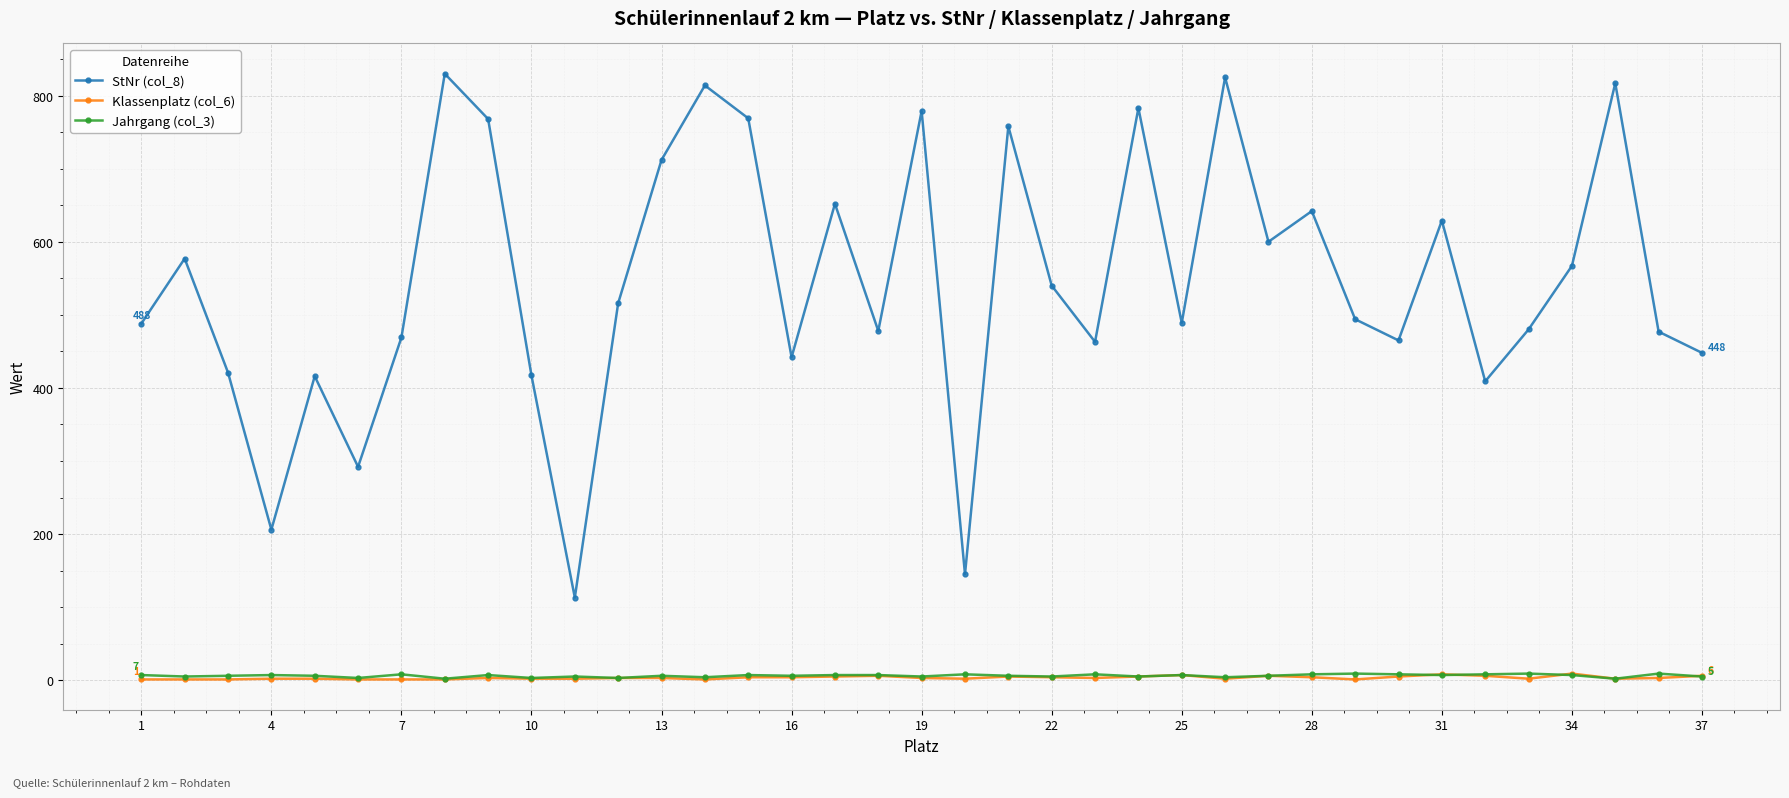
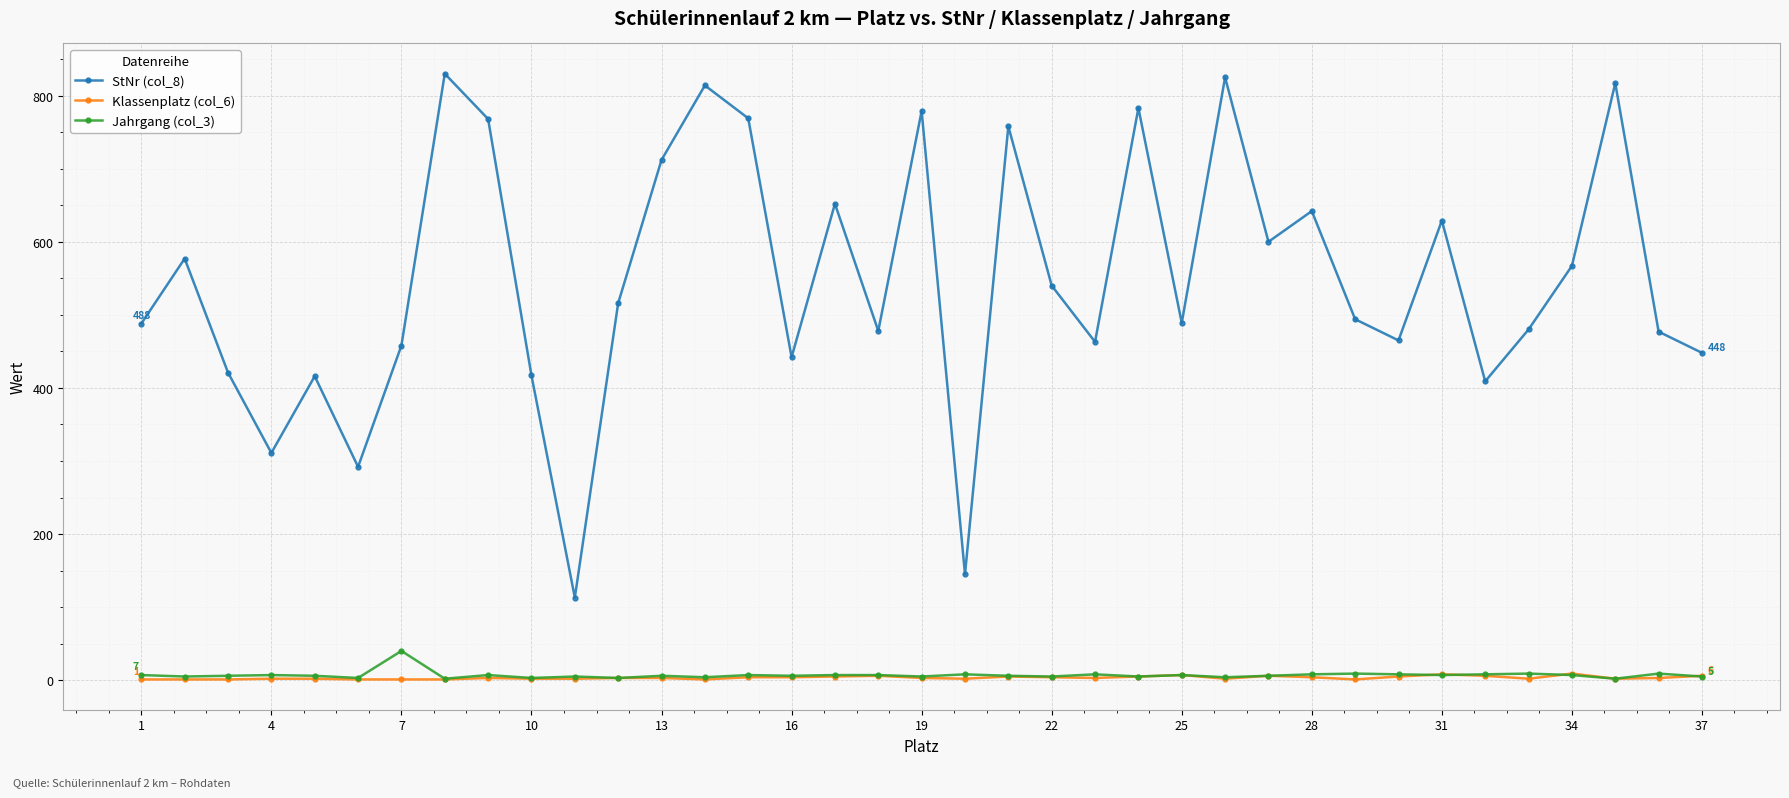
StNr (col_8), 4: 210 -> 310
StNr (col_8), 7: 470 -> 460
Jahrgang (col_3), 7: 10 -> 40
